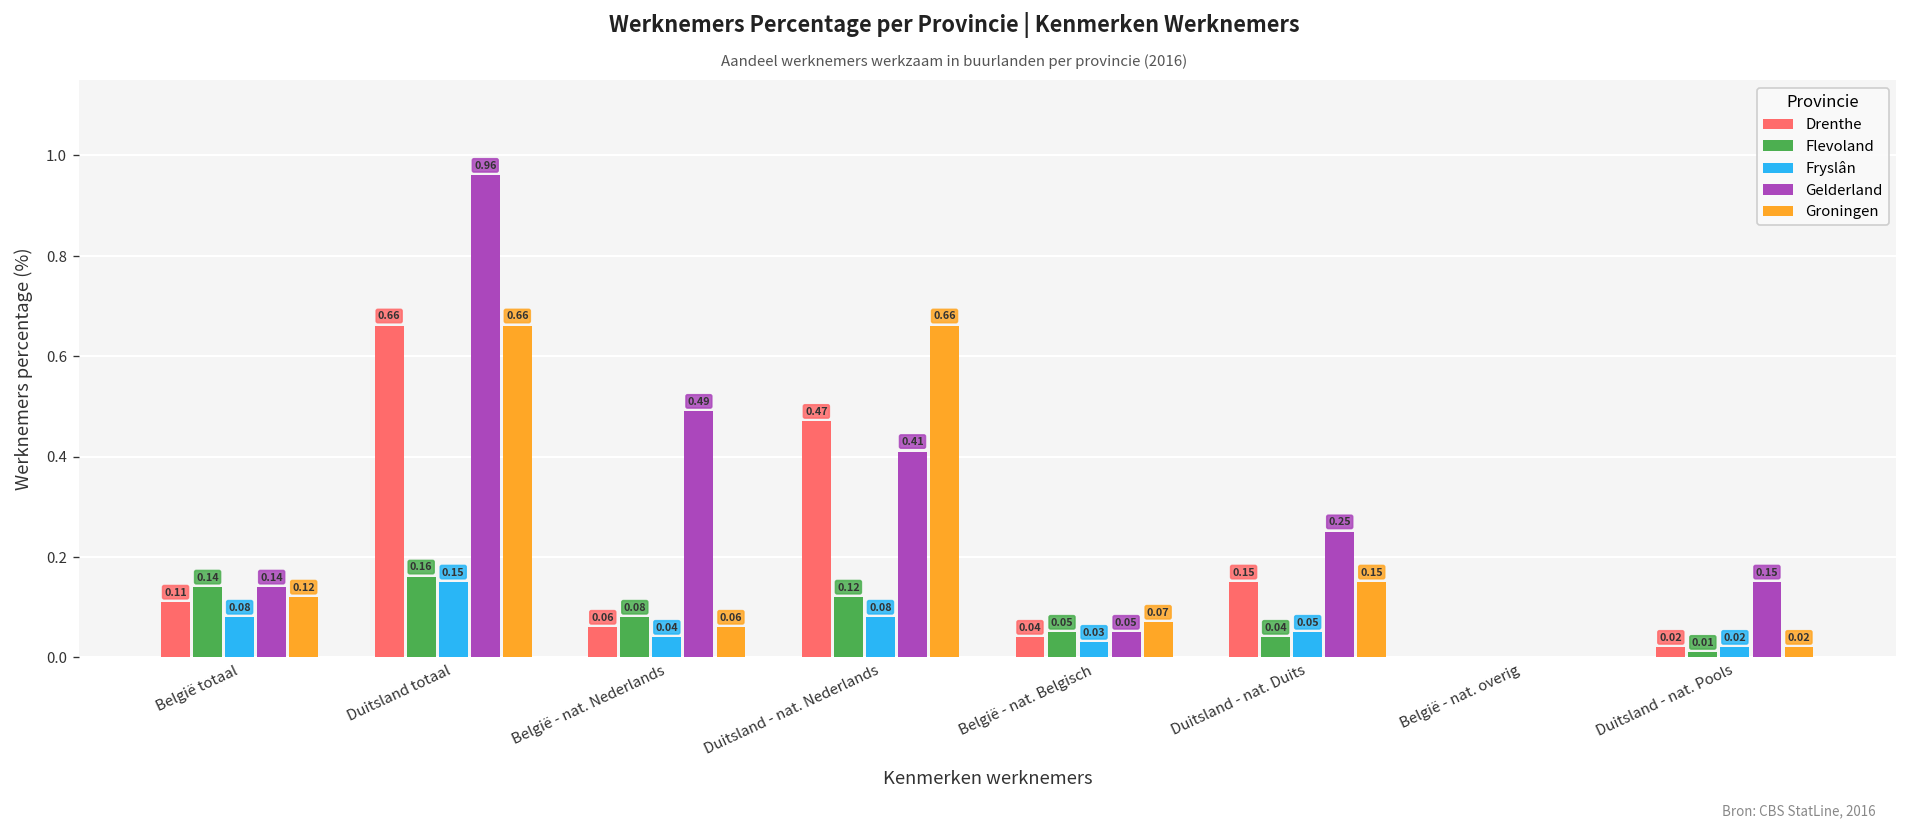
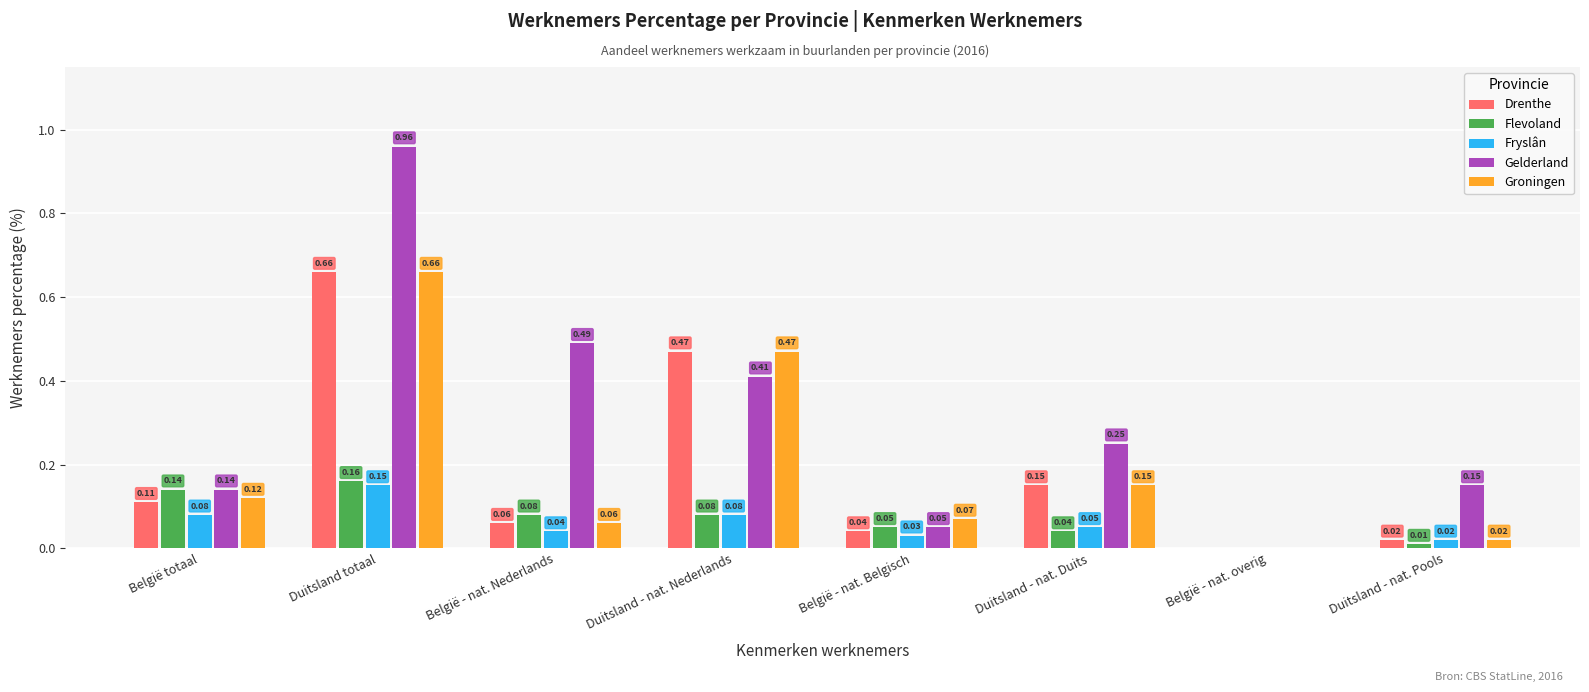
Flevoland, Duitsland - nat. Nederlands: 0.12 -> 0.08
Groningen, Duitsland - nat. Nederlands: 0.66 -> 0.47
